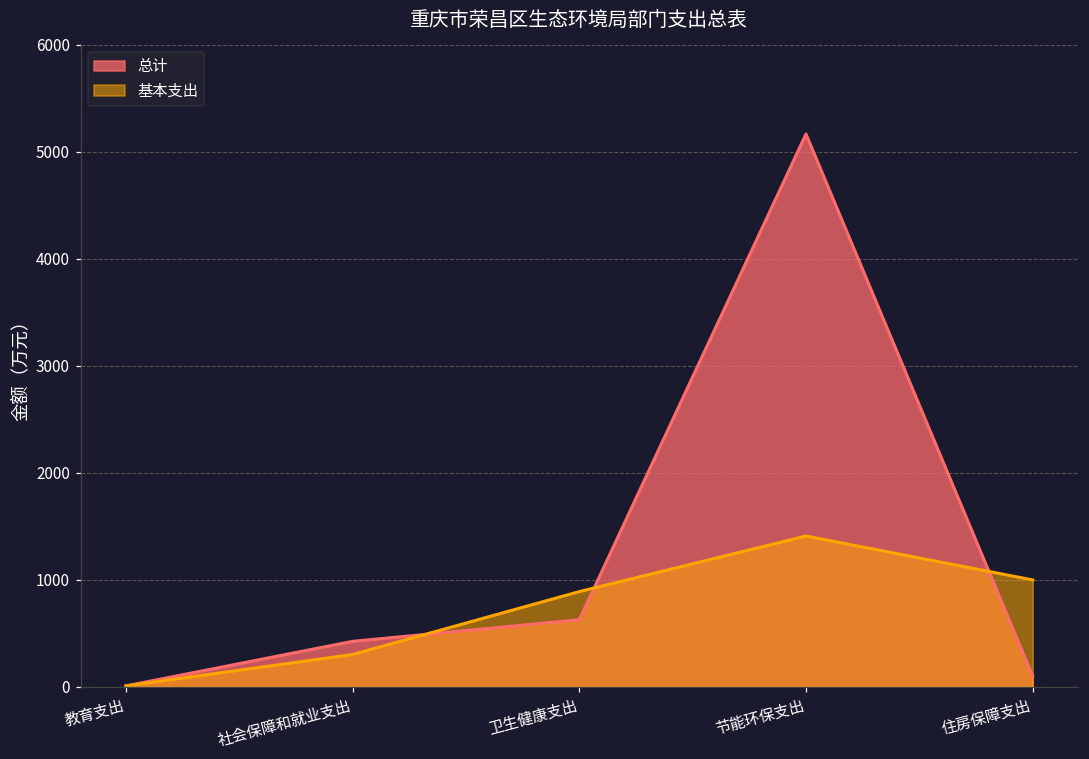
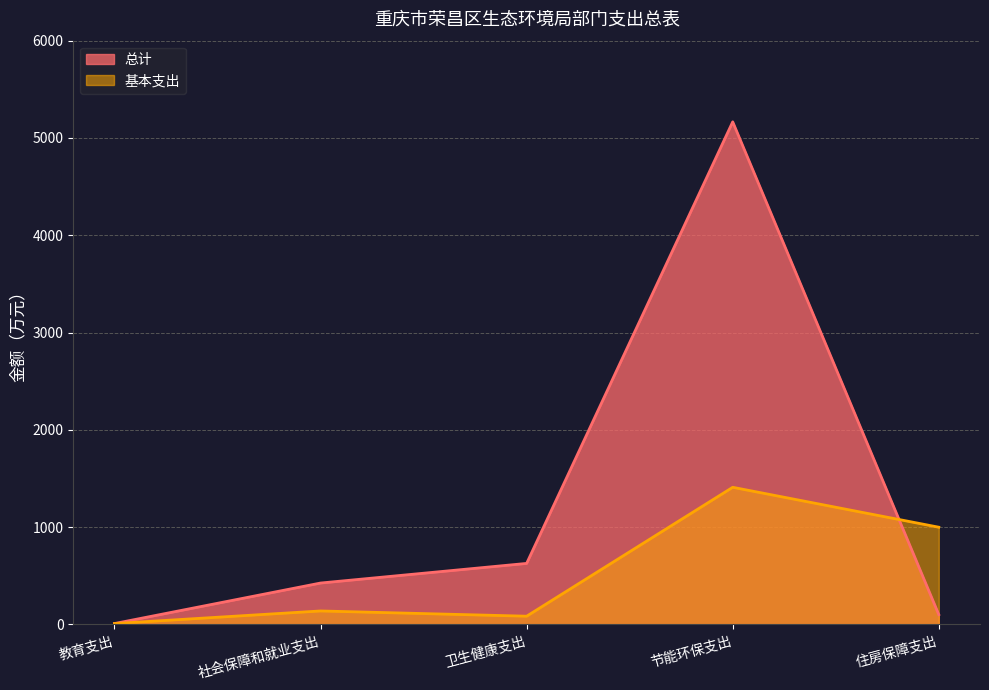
基本支出, 社会保障和就业支出: 300 -> 100
基本支出, 卫生健康支出: 900 -> 100
